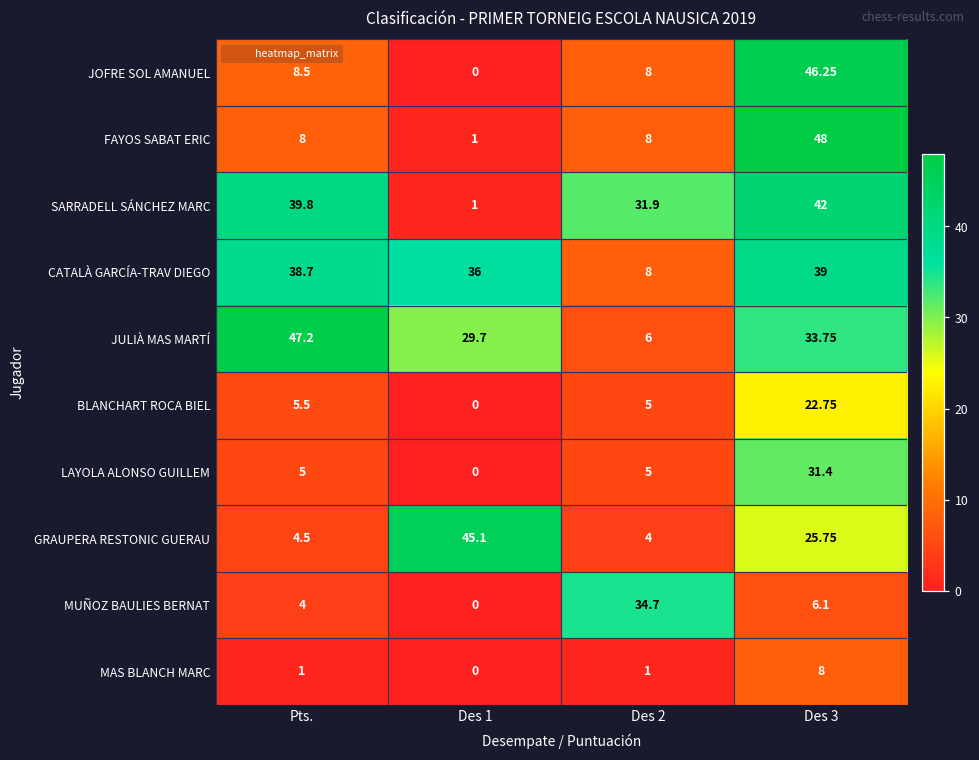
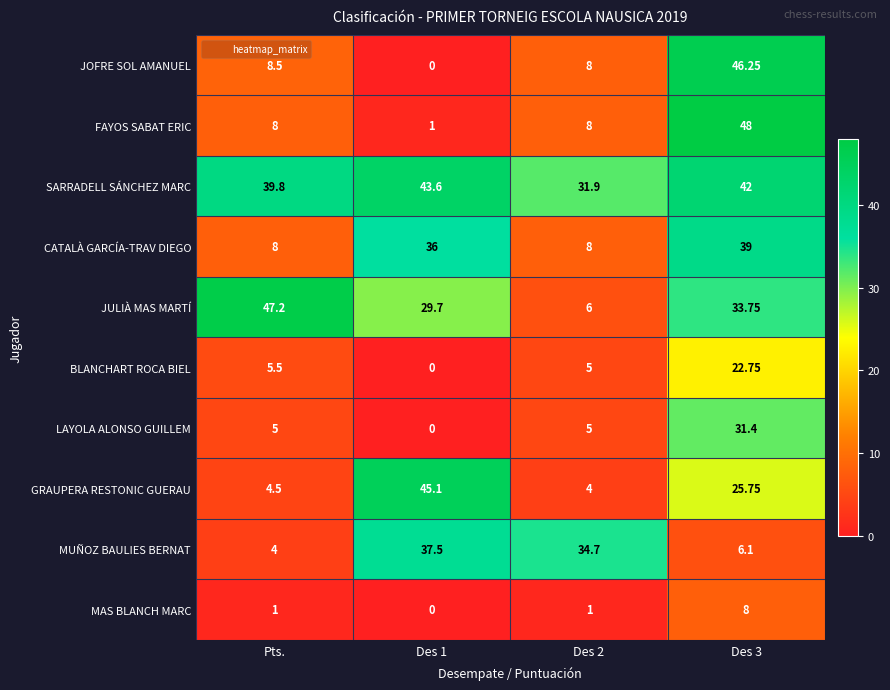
SARRADELL SÁNCHEZ MARC, Des 1: 1 -> 43.6
CATALÀ GARCÍA-TRAV DIEGO, Pts.: 38.7 -> 8
MUÑOZ BAULIES BERNAT, Des 1: 0 -> 37.5
